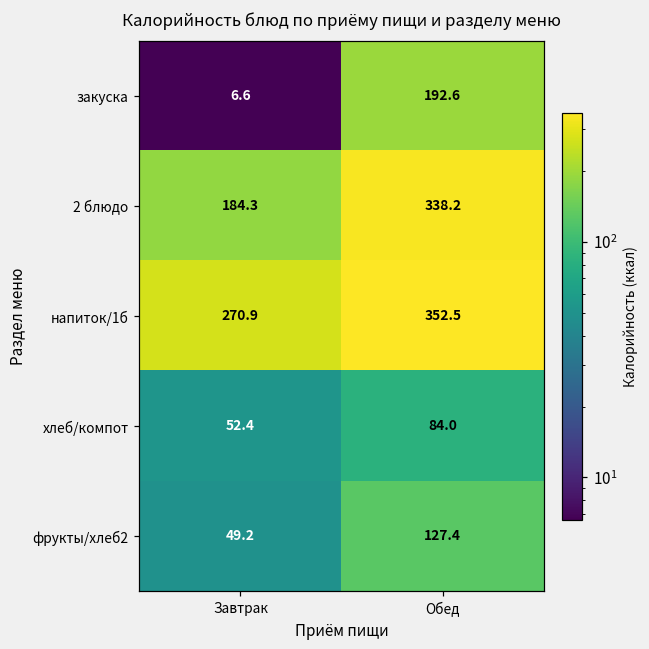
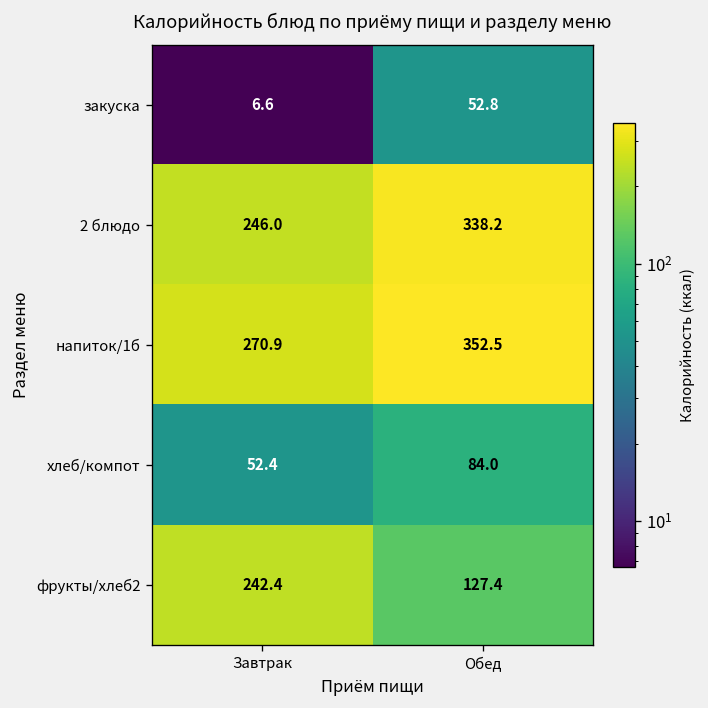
закуска, Обед: 192.6 -> 52.8
2 блюдо, Завтрак: 184.3 -> 246.0
фрукты/хлеб2, Завтрак: 49.2 -> 242.4
